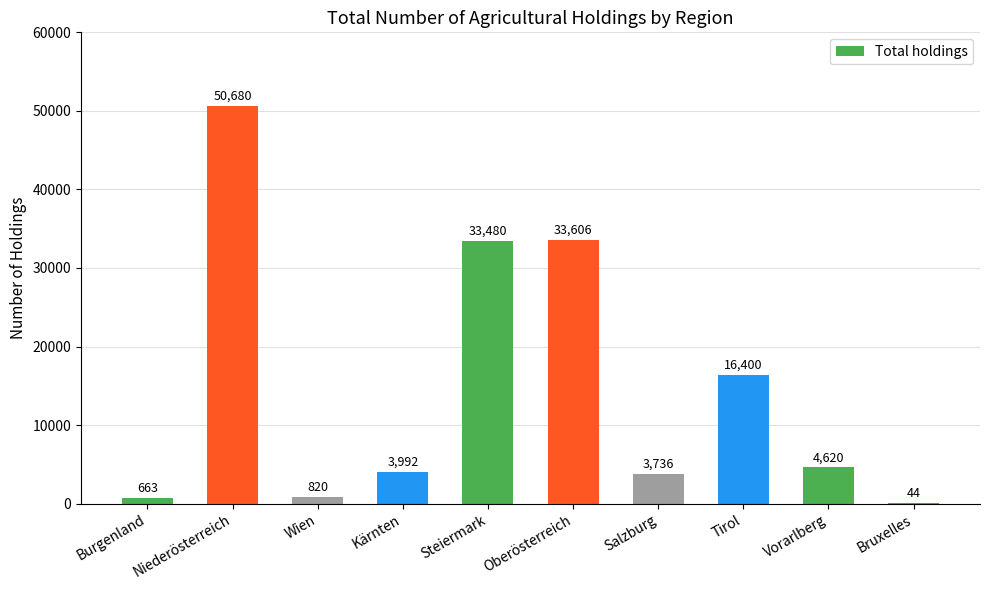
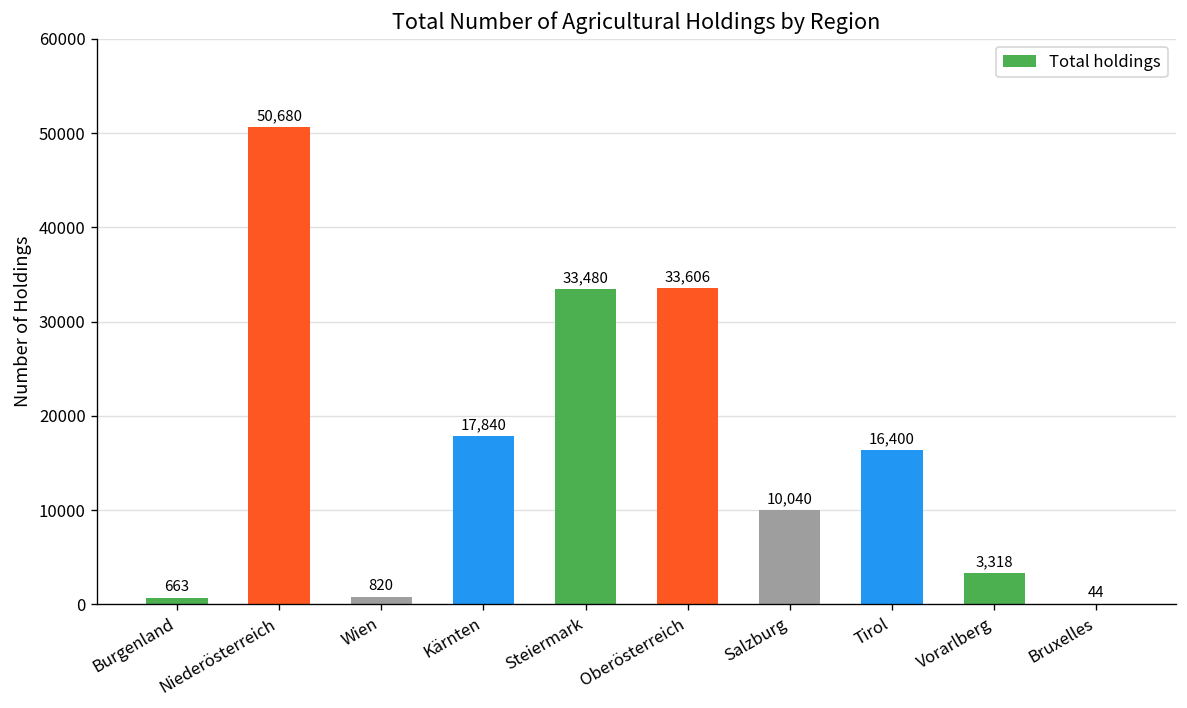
Kärnten: 3,992 -> 17,840
Salzburg: 3,736 -> 10,040
Vorarlberg: 4,620 -> 3,318
